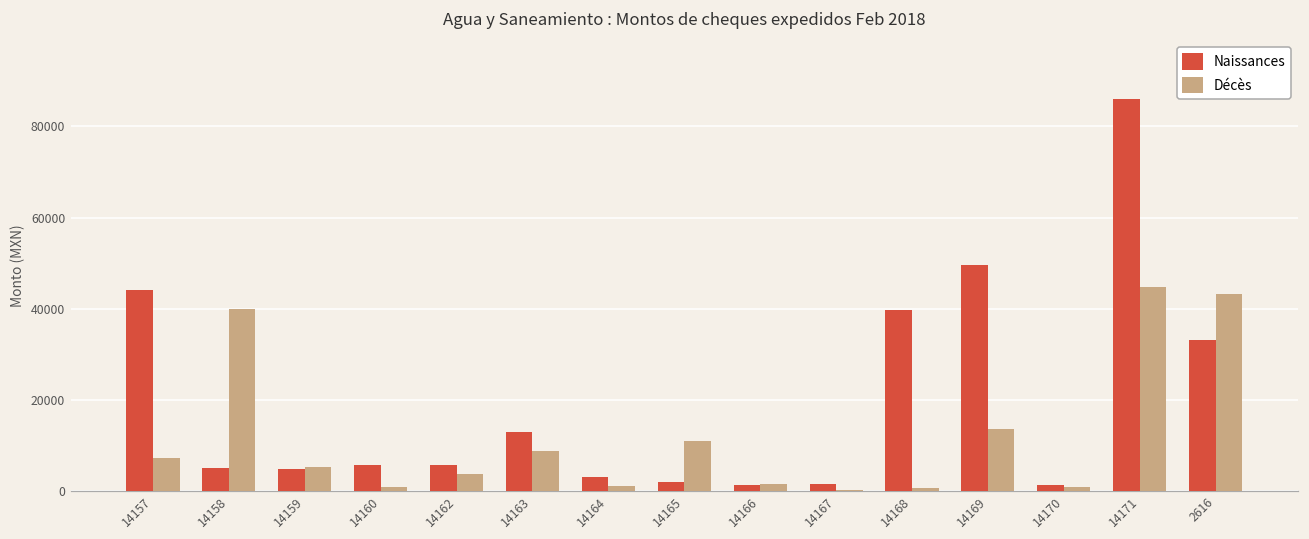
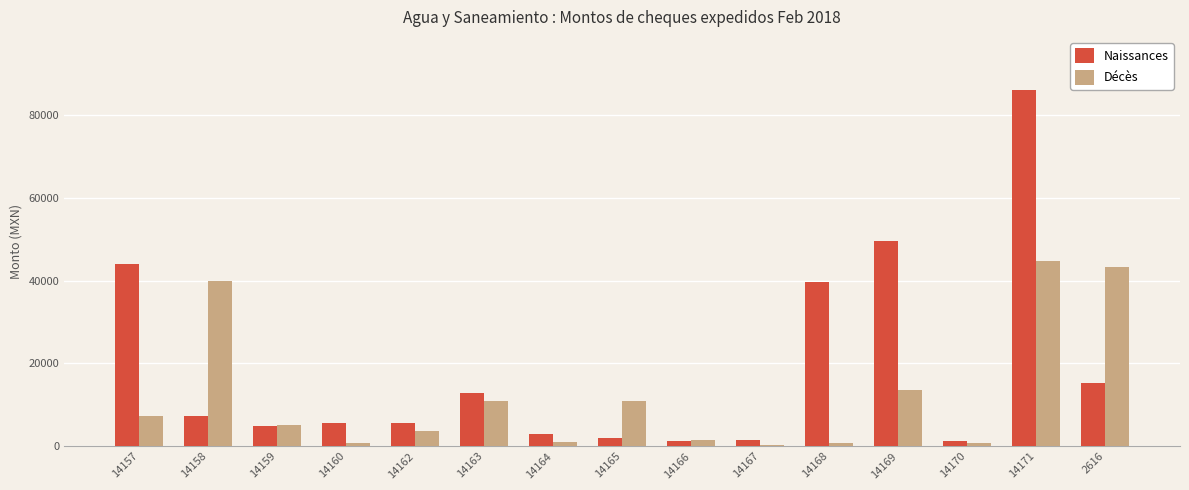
Naissances, 14158: 5000 -> 7000
Décès, 14163: 9000 -> 11000
Naissances, 2616: 33000 -> 15000
